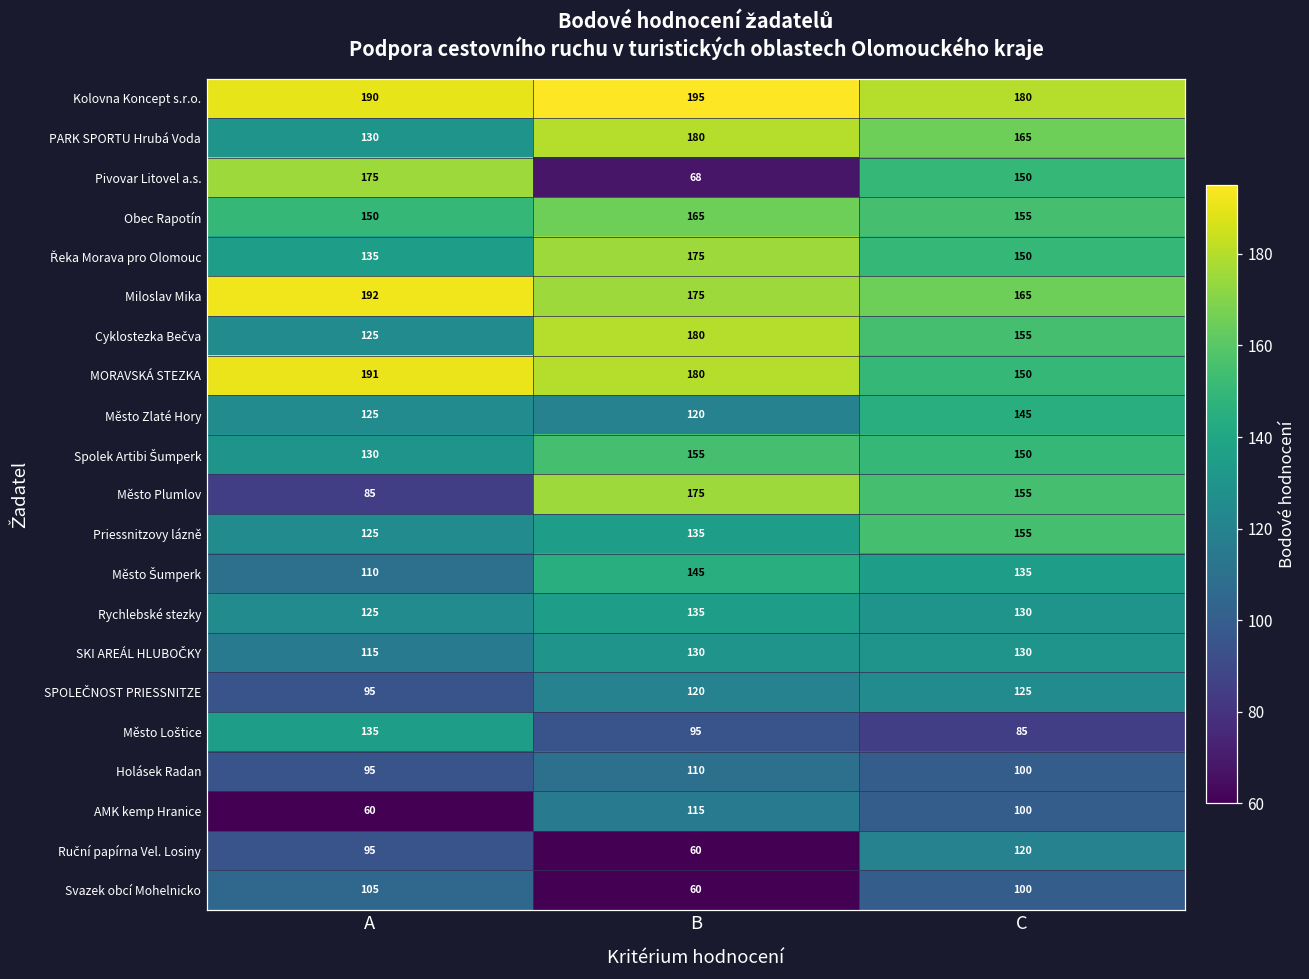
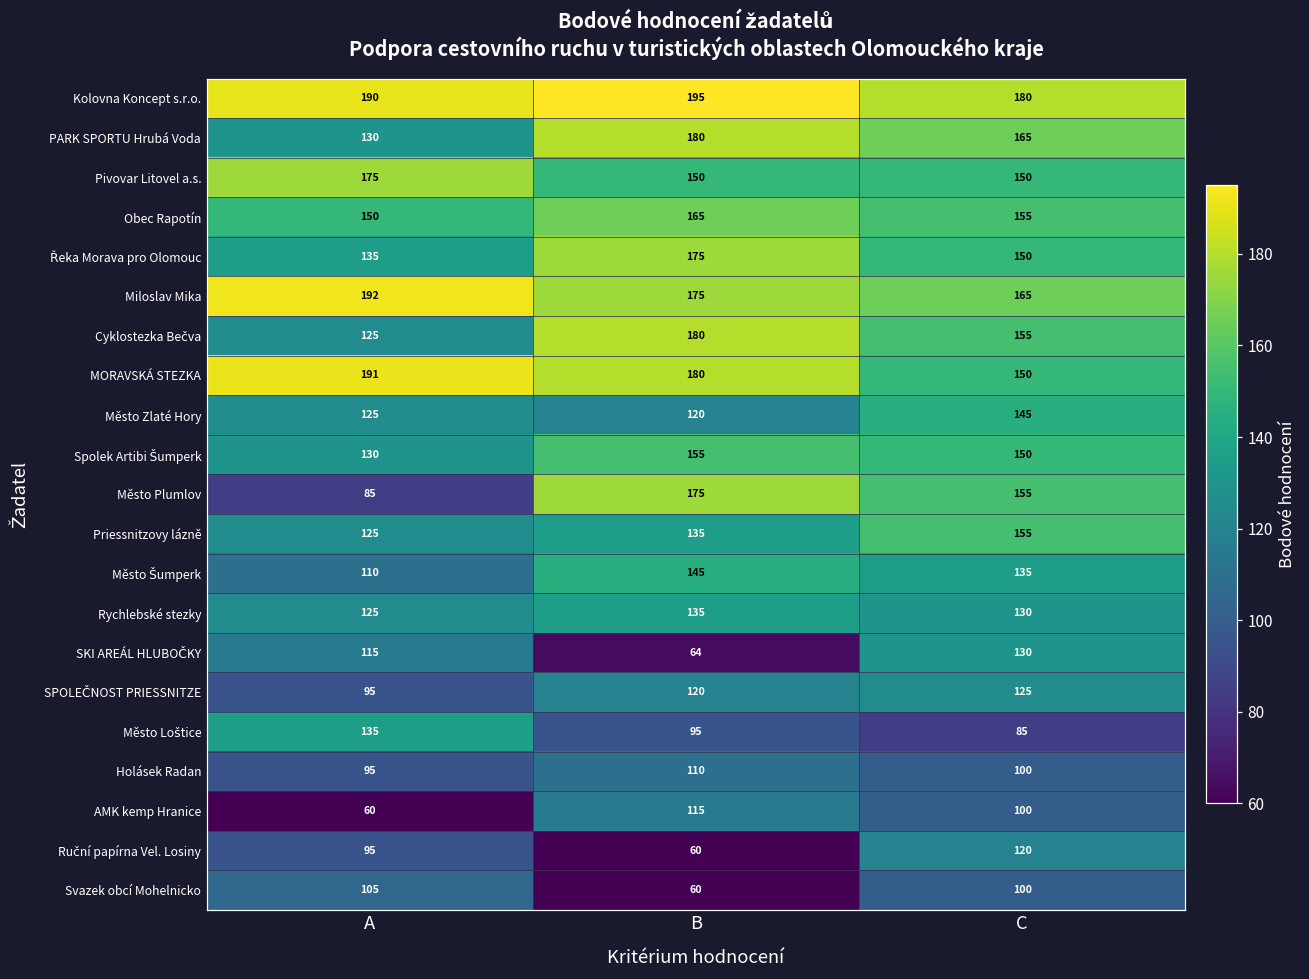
Pivovar Litovel a.s., B: 68 -> 150
SKI AREÁL HLUBOČKY, B: 130 -> 64
